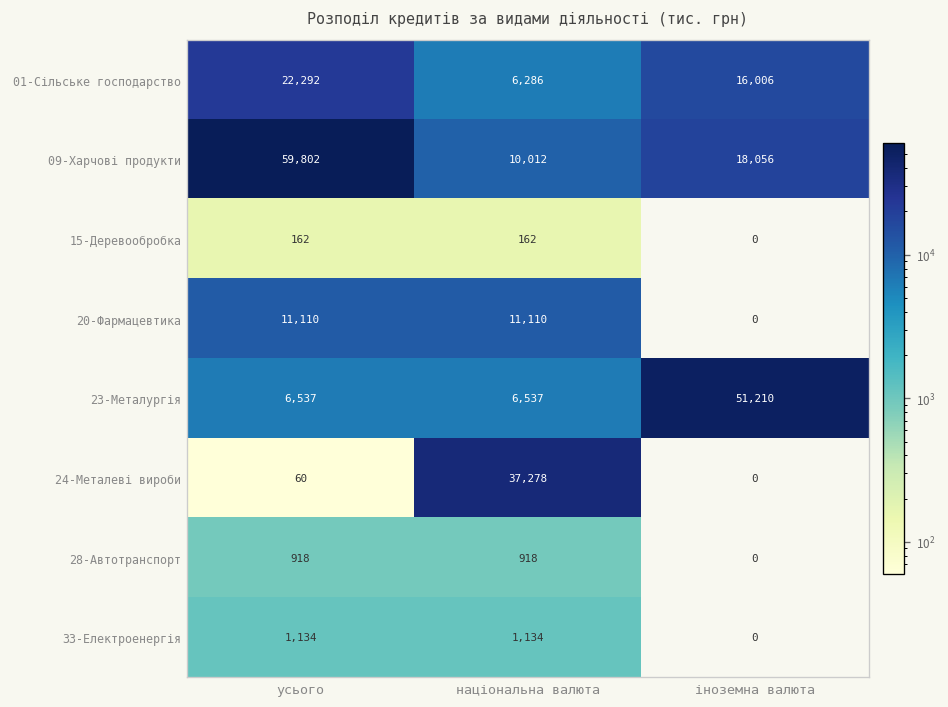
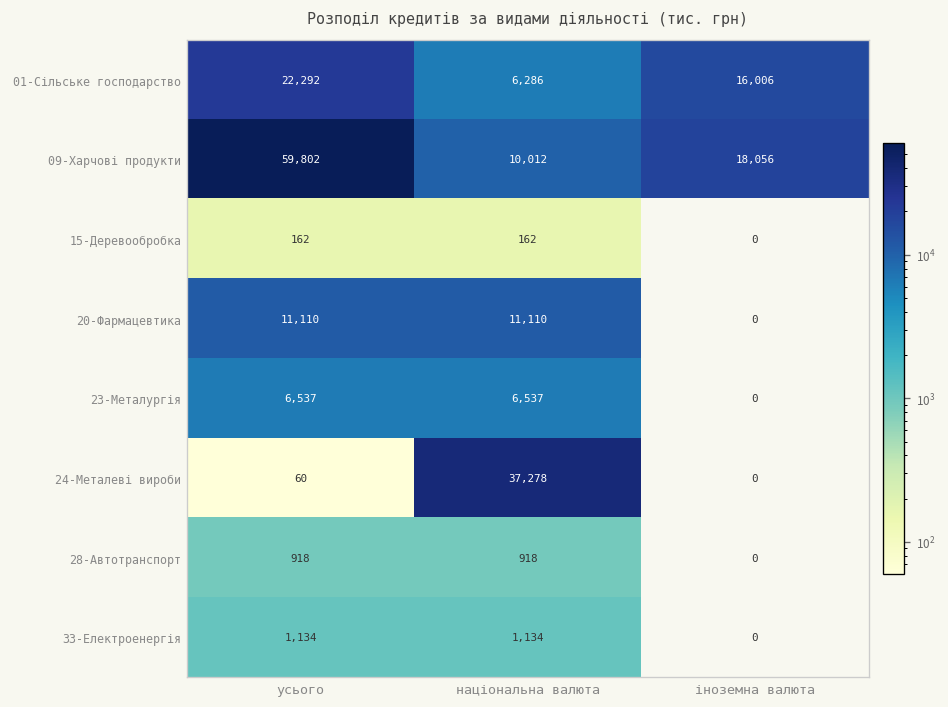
23-Металургія, іноземна валюта: 51,210 -> 0
